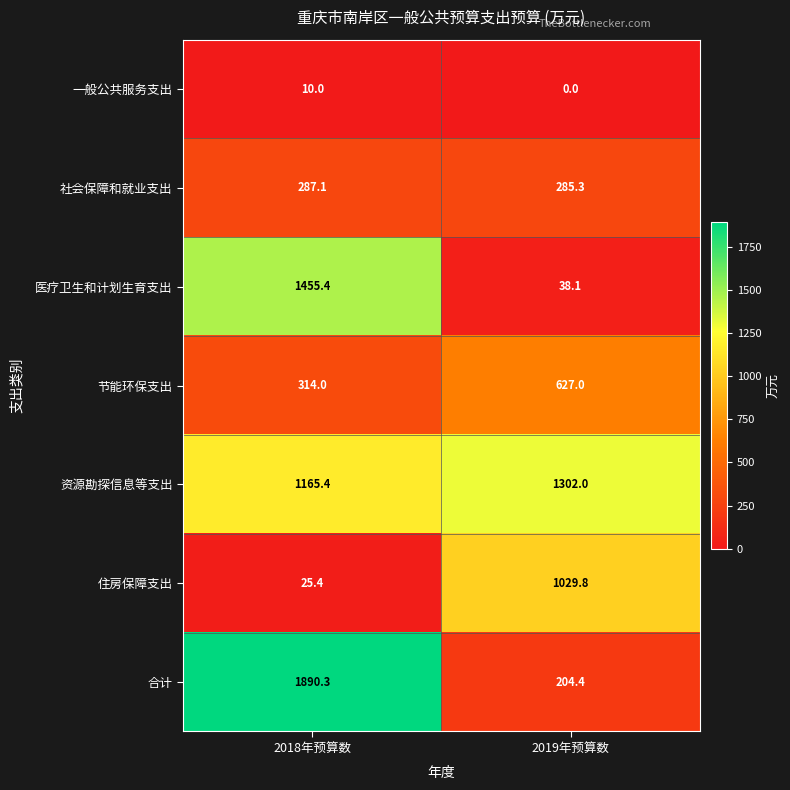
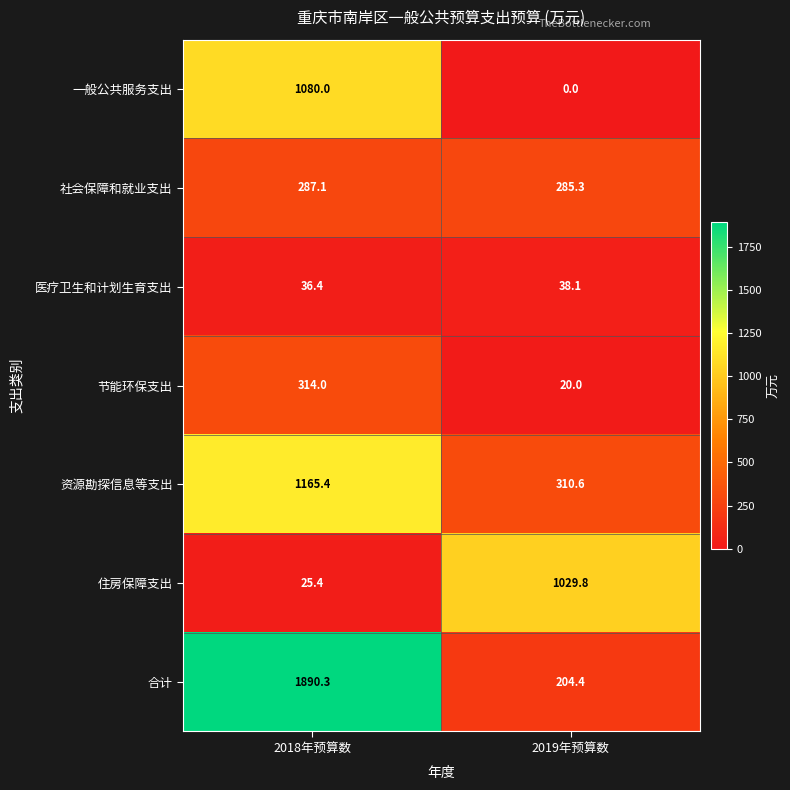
一般公共服务支出, 2018年预算数: 10.0 -> 1080.0
医疗卫生和计划生育支出, 2018年预算数: 1455.4 -> 36.4
节能环保支出, 2019年预算数: 627.0 -> 20.0
资源勘探信息等支出, 2019年预算数: 1302.0 -> 310.6
